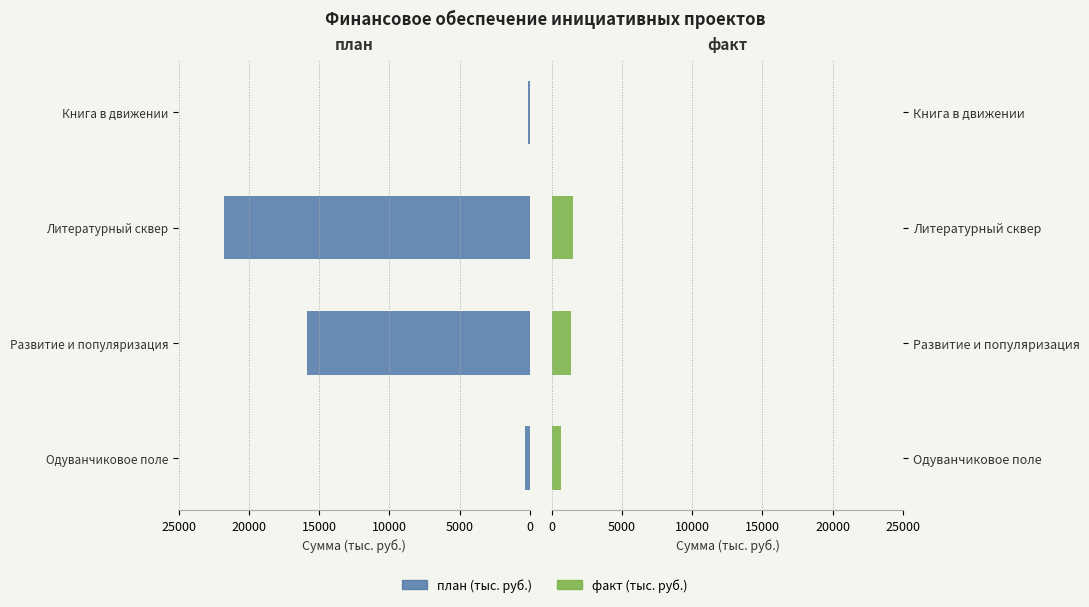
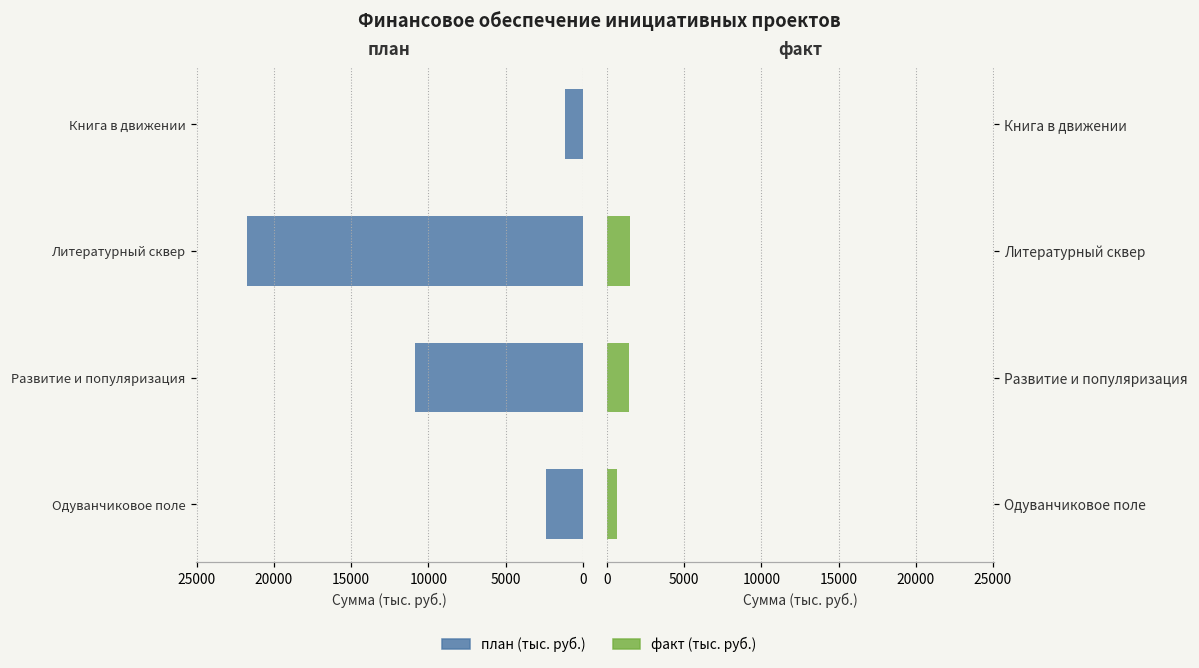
план, Книга в движении: 200 -> 1200
план, Развитие и популяризация: 15900 -> 10900
план, Одуванчиковое поле: 300 -> 2400
